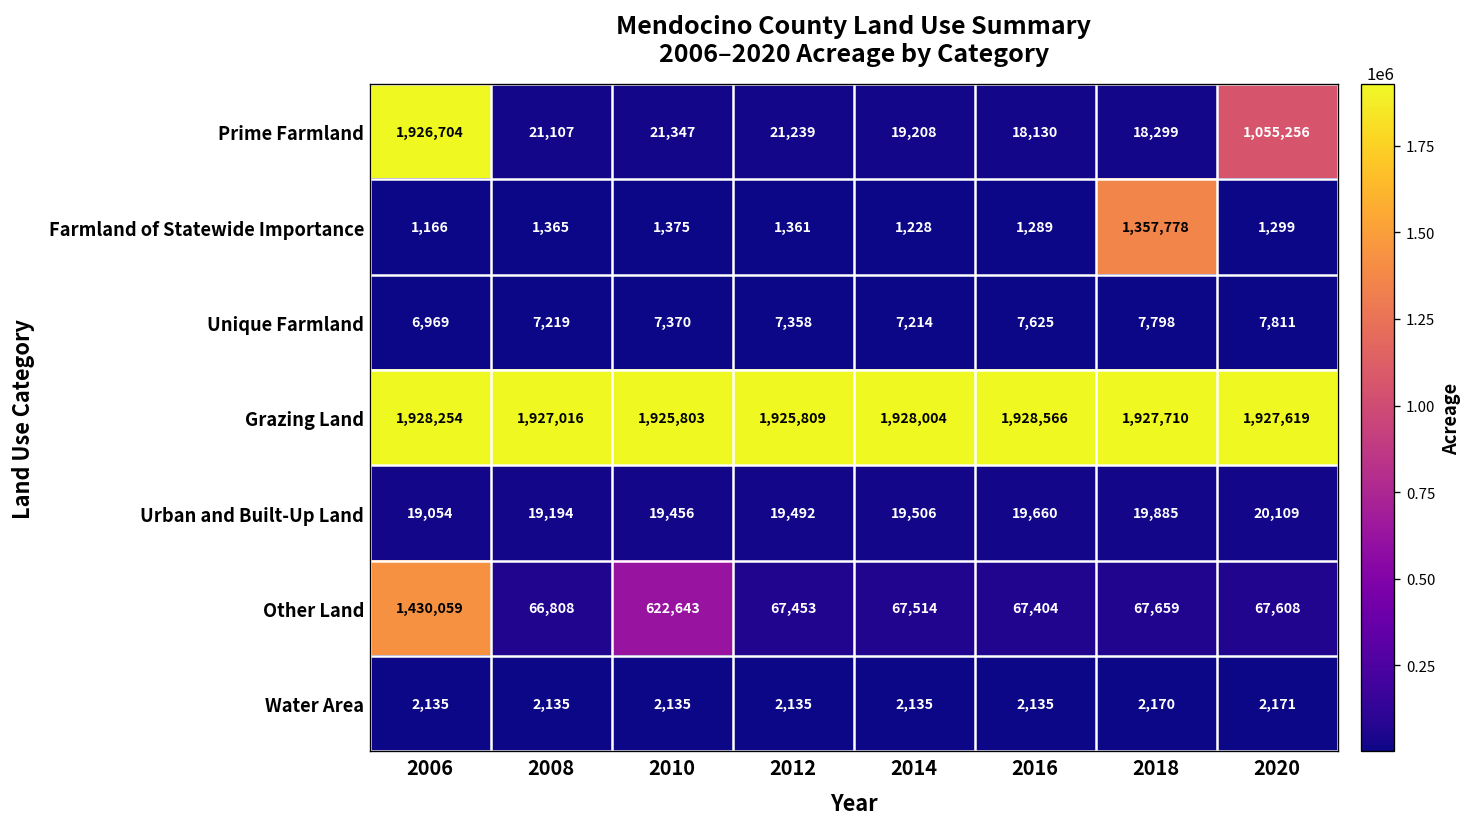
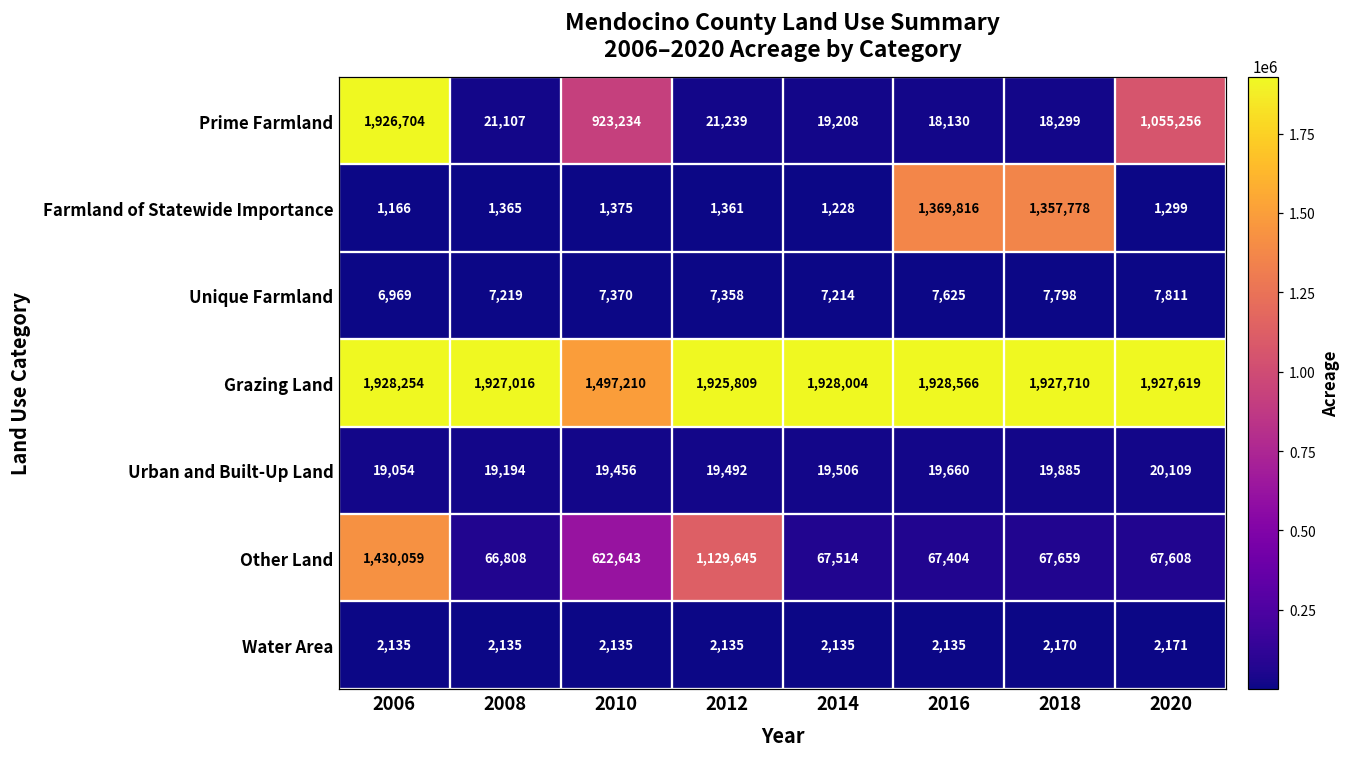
Prime Farmland, 2010: 21,347 -> 923,234
Farmland of Statewide Importance, 2016: 1,289 -> 1,369,816
Grazing Land, 2010: 1,925,803 -> 1,497,210
Other Land, 2012: 67,453 -> 1,129,645
